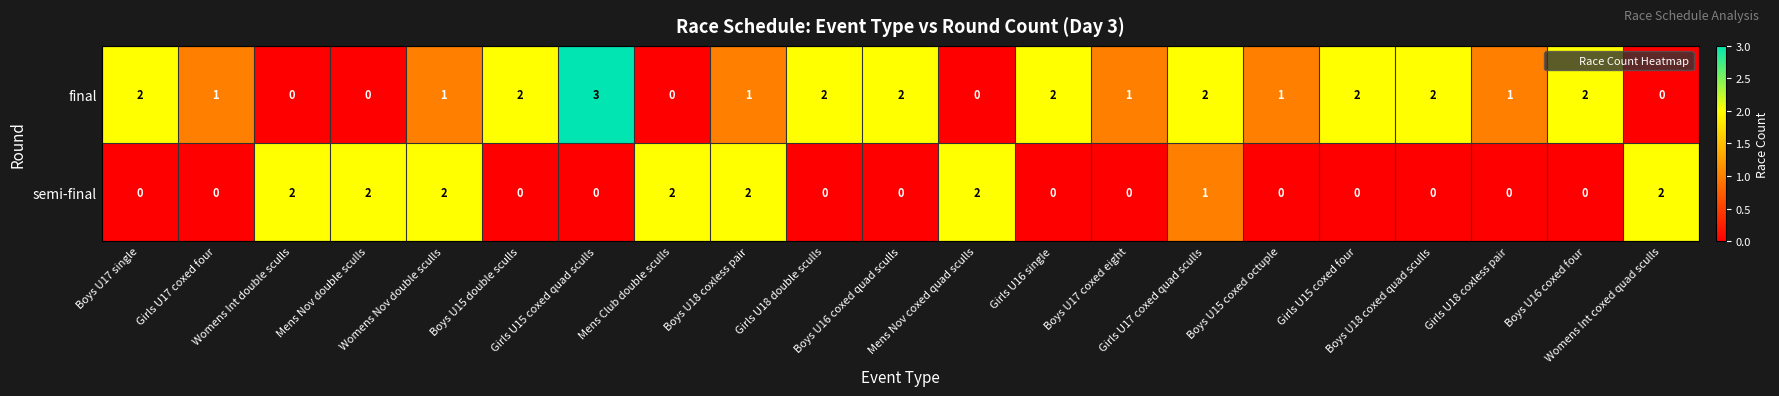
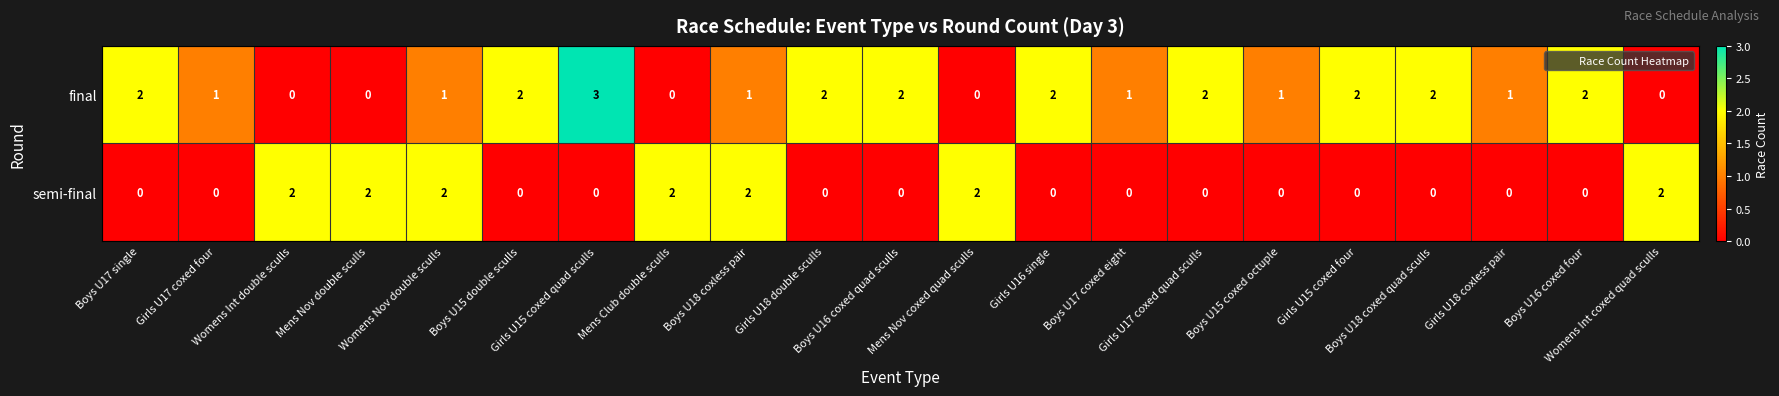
semi-final, Girls U17 coxed quad sculls: 1 -> 0
